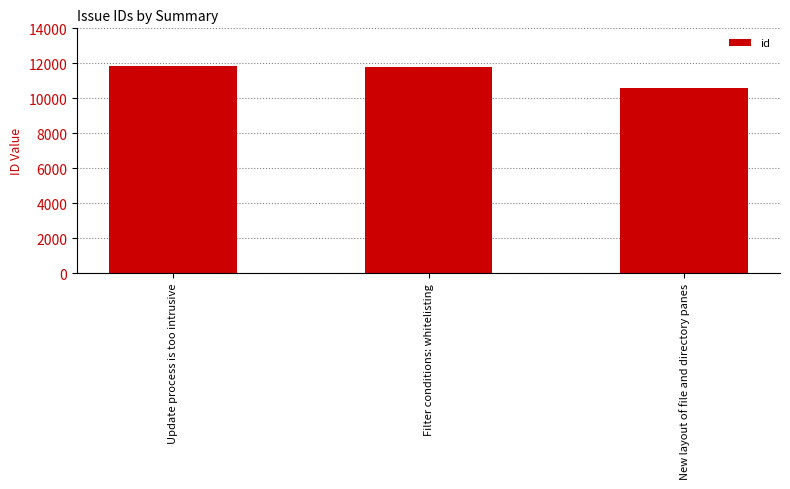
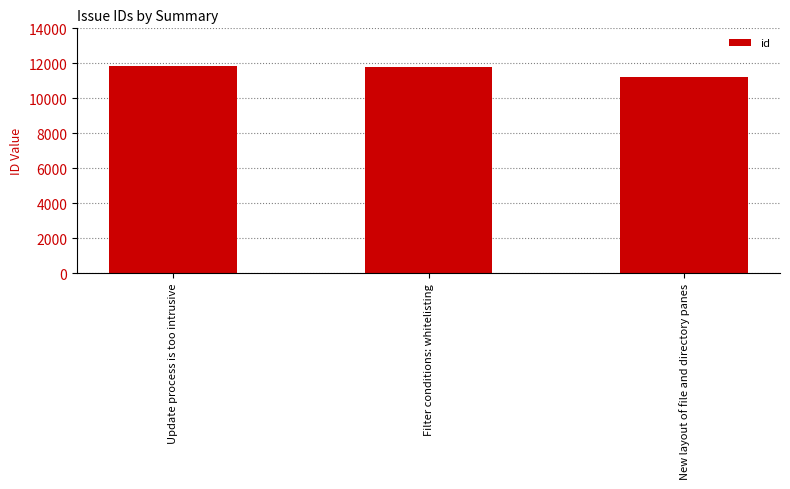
New layout of file and directory panes: 10600 -> 11200
